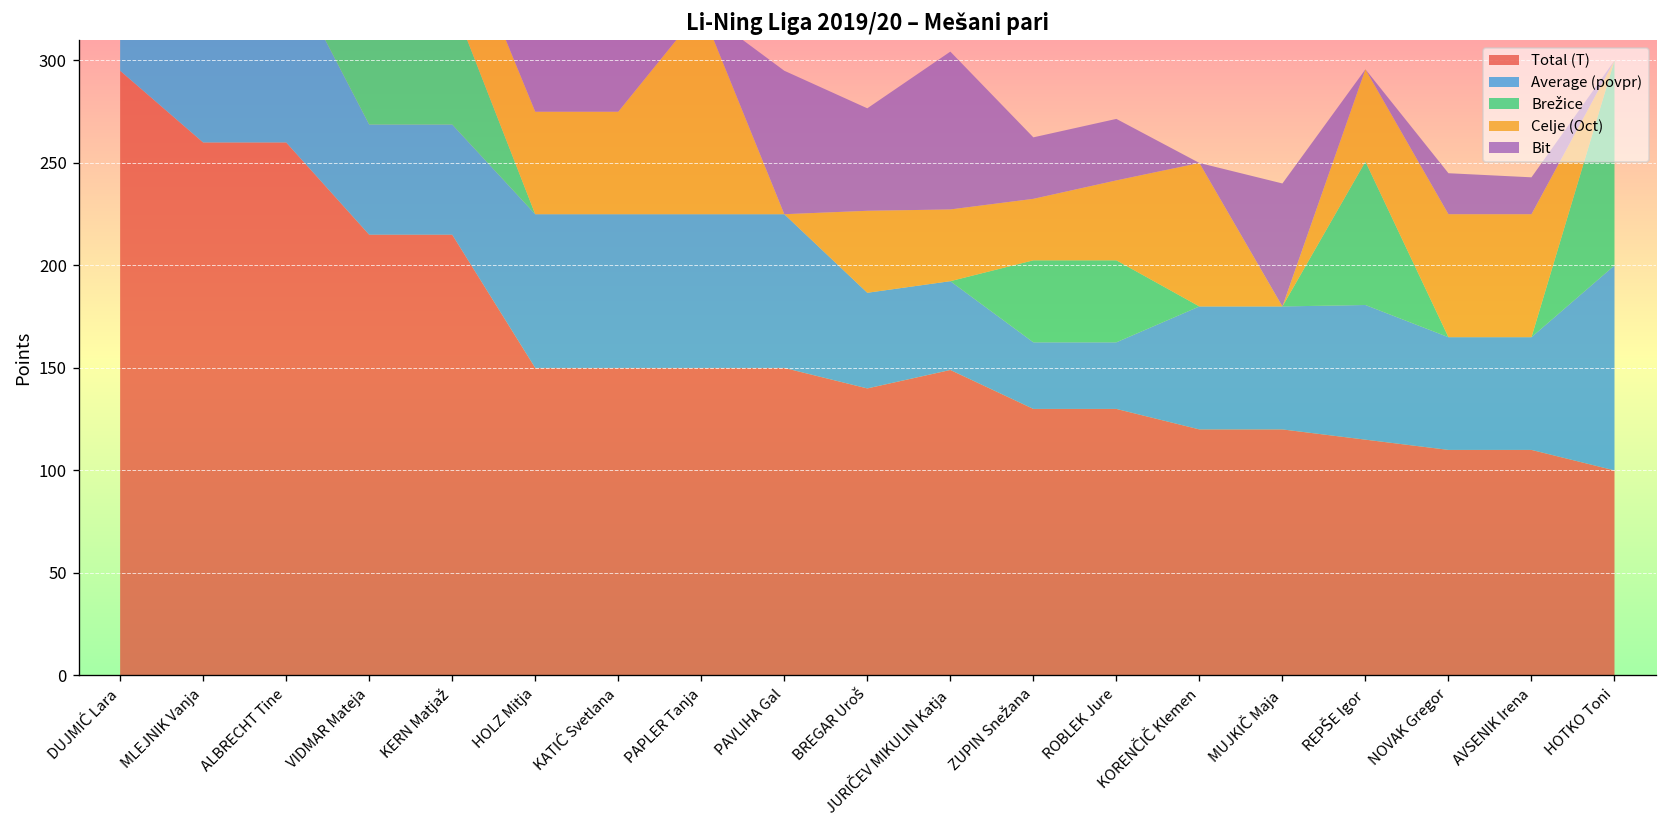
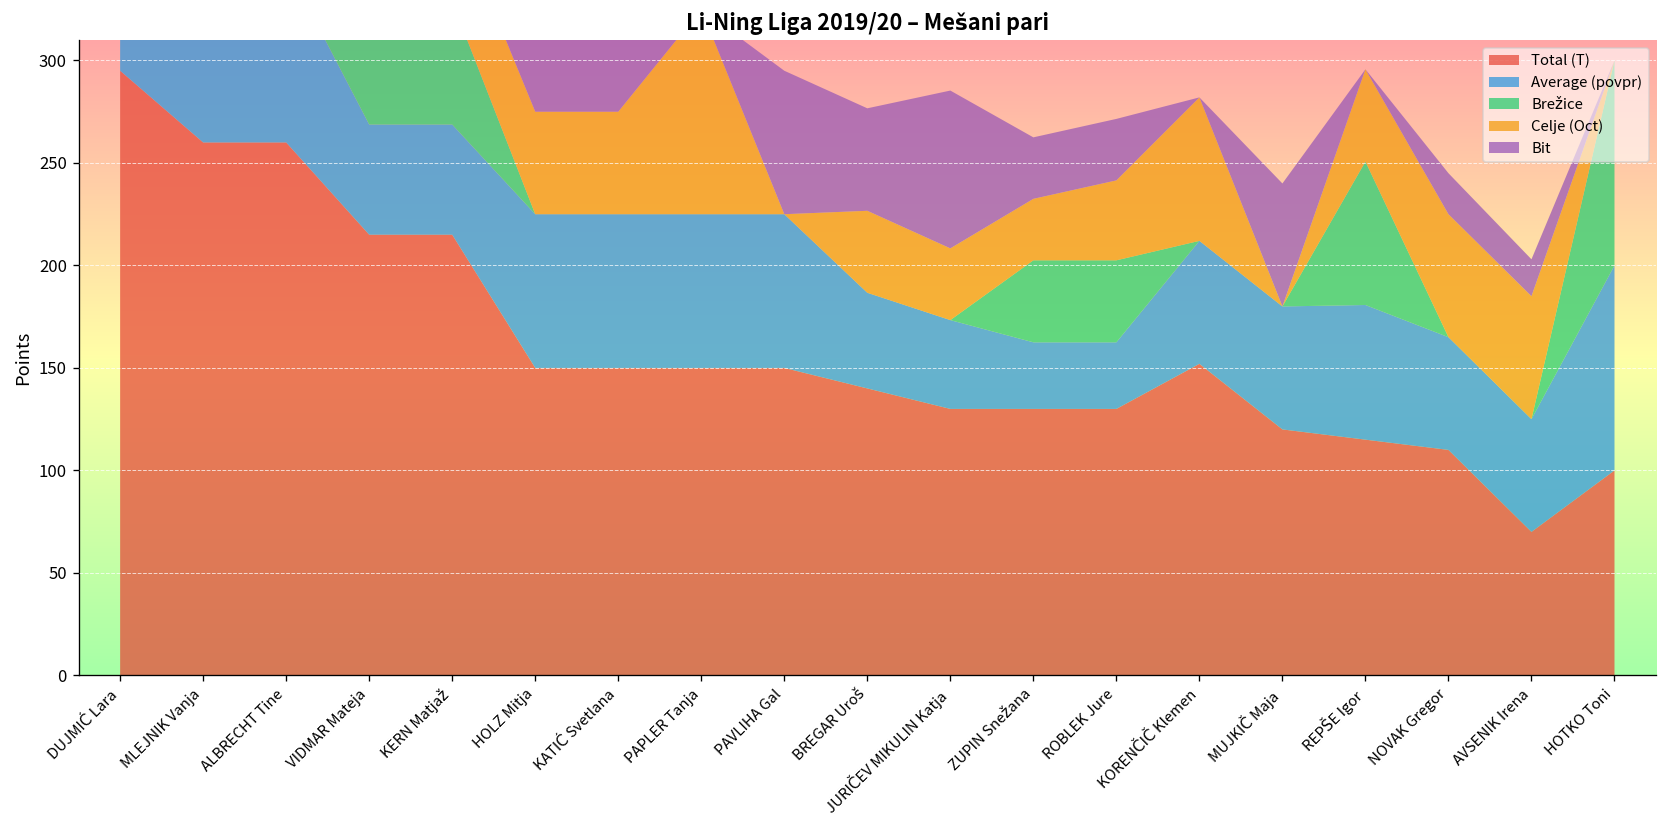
Total (T), JURIČEV MIKULIN Katja: 149 -> 130
Total (T), KORENČIČ Klemen: 120 -> 152
Total (T), AVSENIK Irena: 110 -> 70
